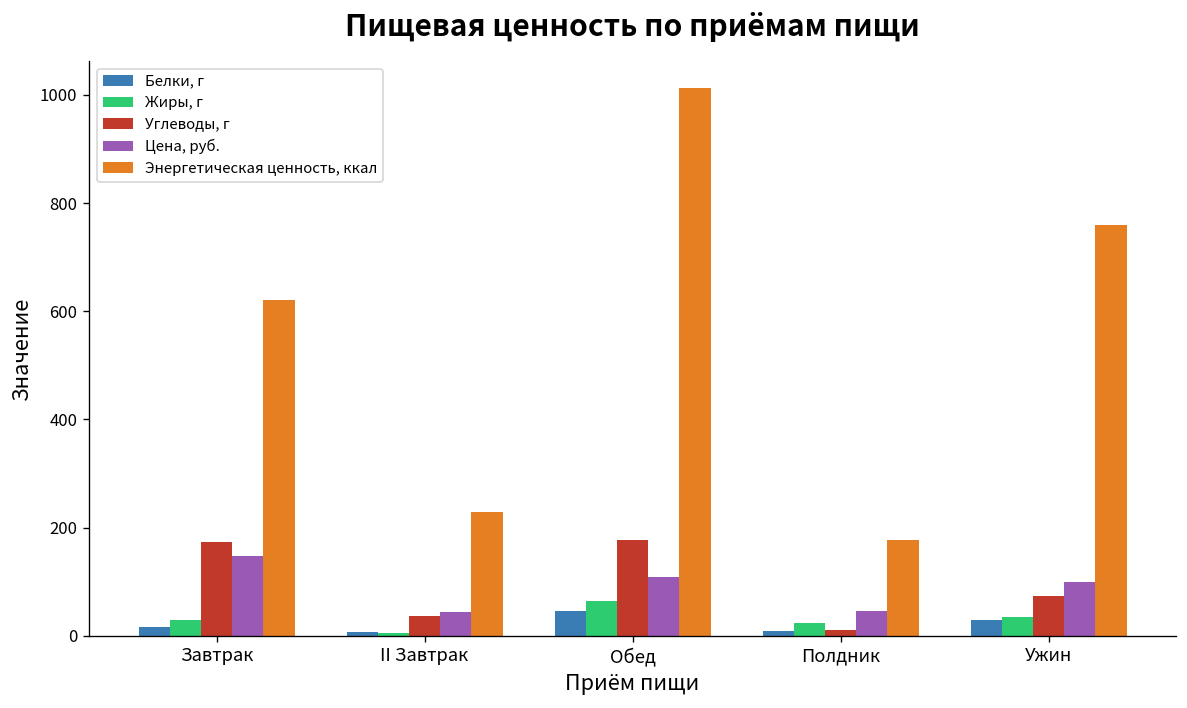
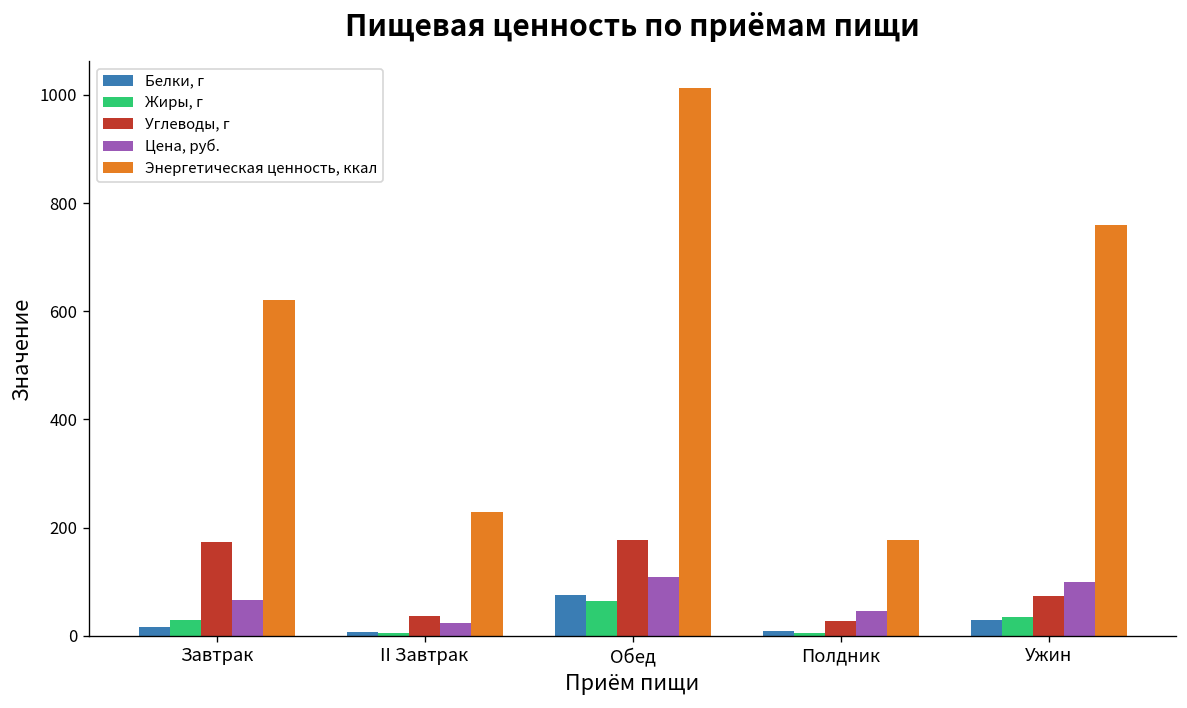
Цена, руб., Завтрак: 150 -> 70
Цена, руб., II Завтрак: 40 -> 20
Белки, г, Обед: 50 -> 70
Жиры, г, Полдник: 20 -> 10
Углеводы, г, Полдник: 10 -> 30
